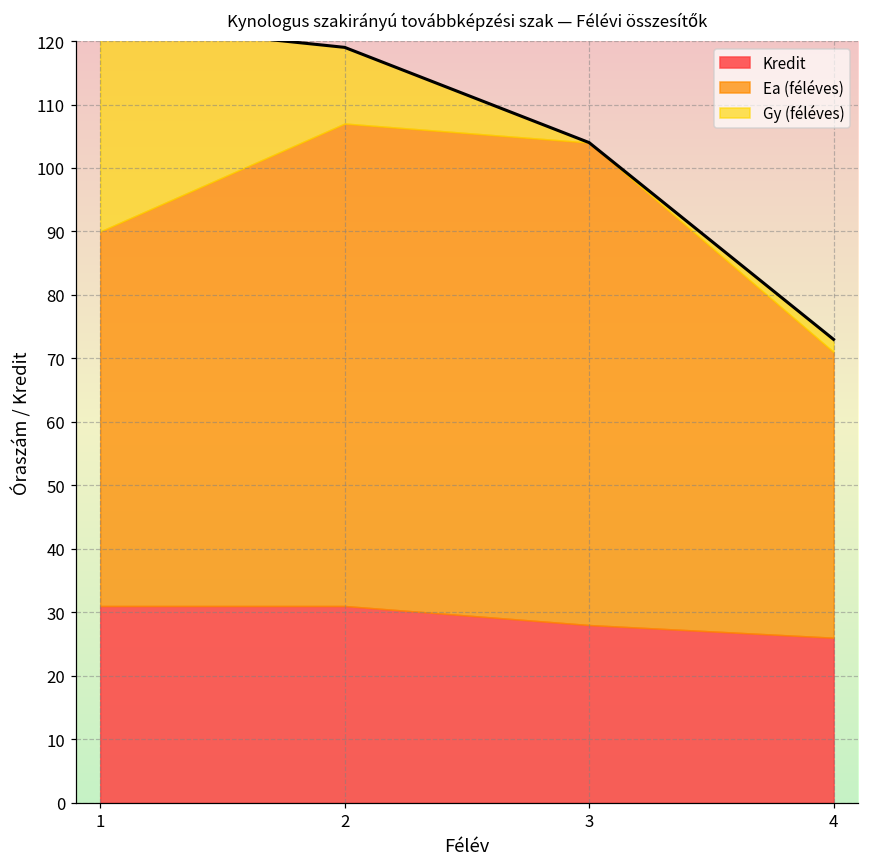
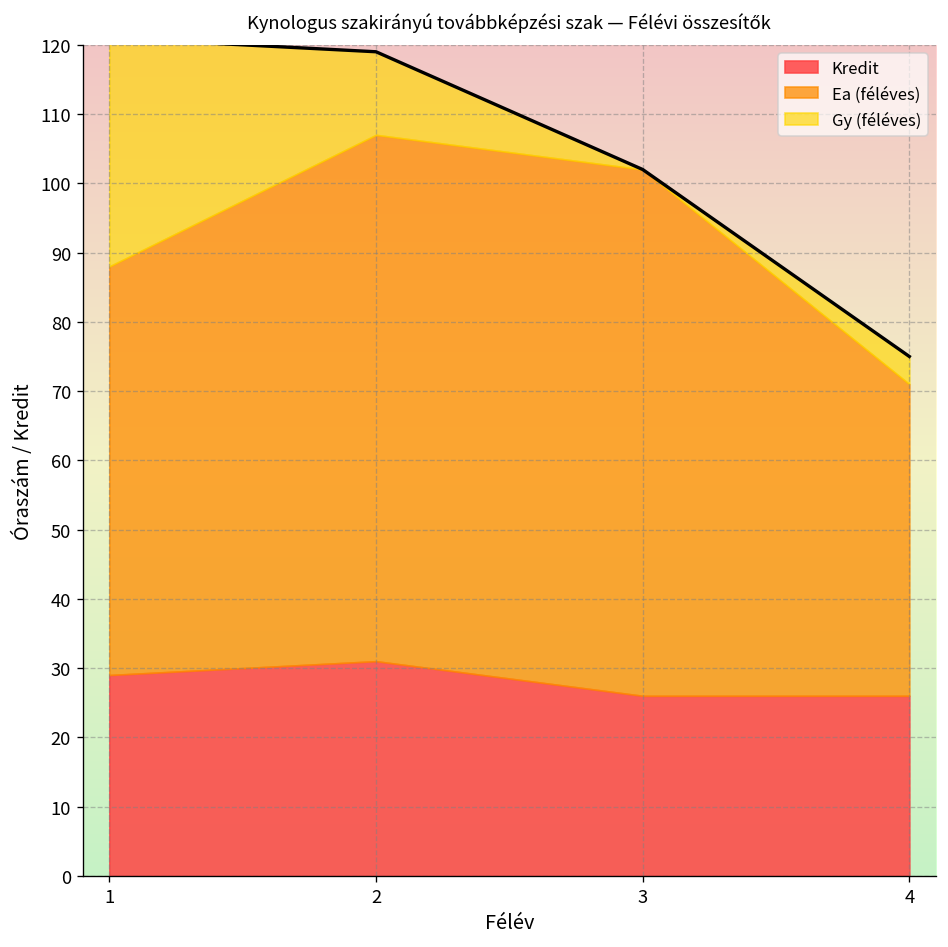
Kredit, 1: 31 -> 29
Kredit, 3: 28 -> 26
Gy (féléves), 4: 2 -> 4
